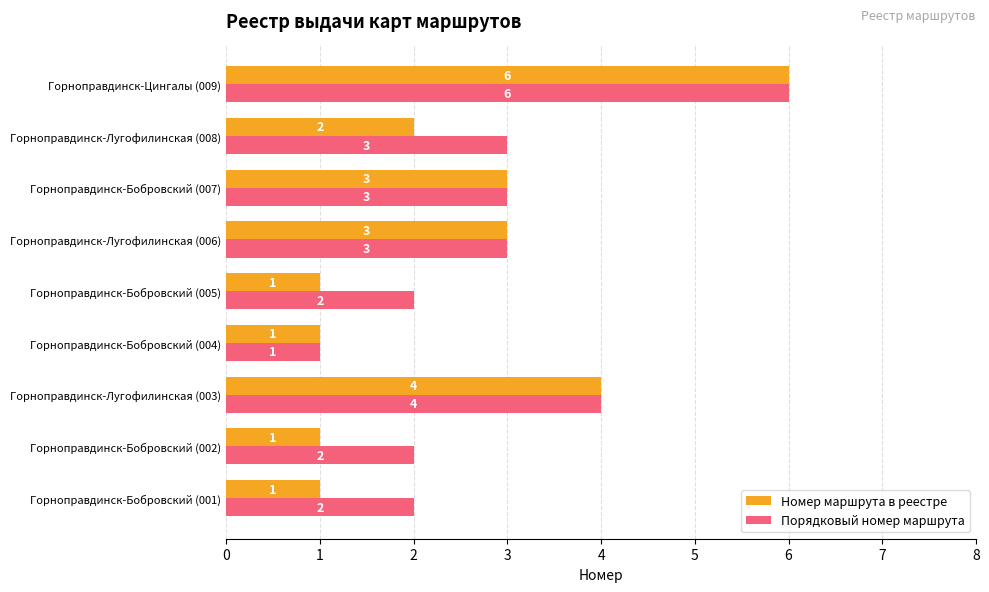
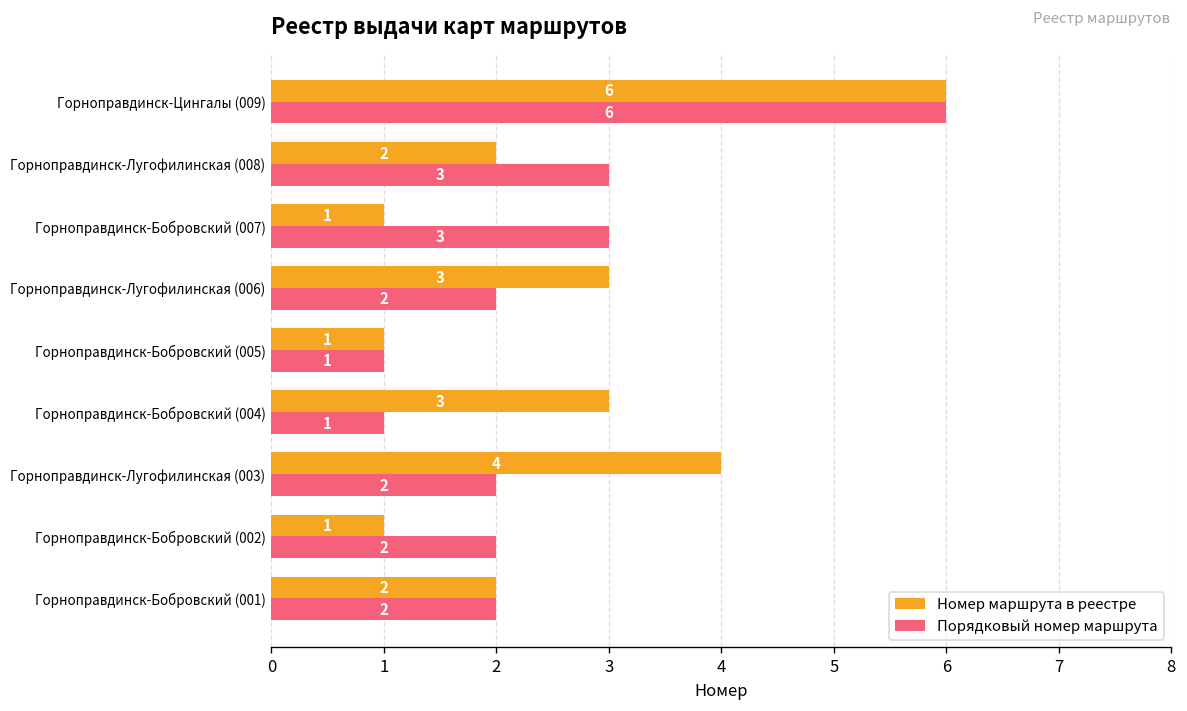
Номер маршрута в реестре, Горноправдинск-Бобровский (007): 3 -> 1
Порядковый номер маршрута, Горноправдинск-Лугофилинская (006): 3 -> 2
Порядковый номер маршрута, Горноправдинск-Бобровский (005): 2 -> 1
Номер маршрута в реестре, Горноправдинск-Бобровский (004): 1 -> 3
Порядковый номер маршрута, Горноправдинск-Лугофилинская (003): 4 -> 2
Номер маршрута в реестре, Горноправдинск-Бобровский (001): 1 -> 2
